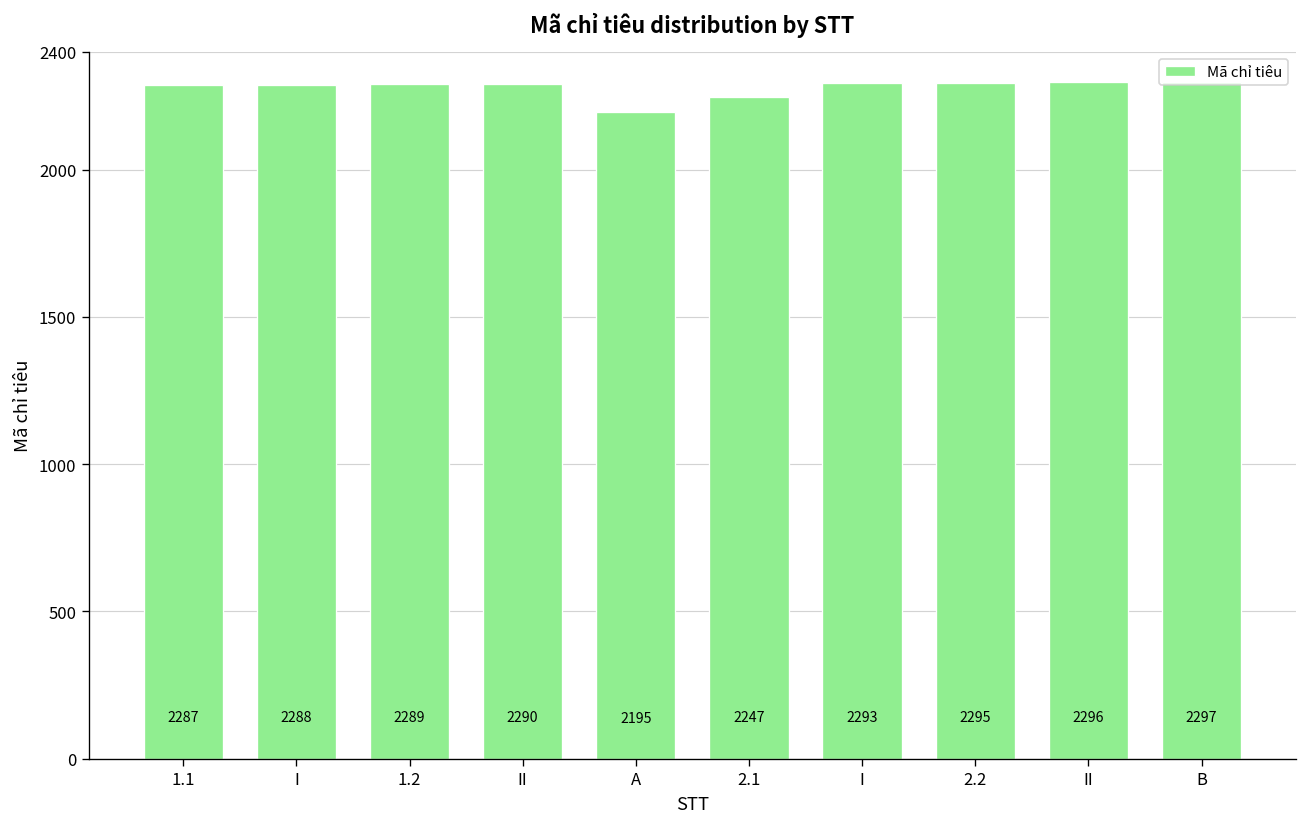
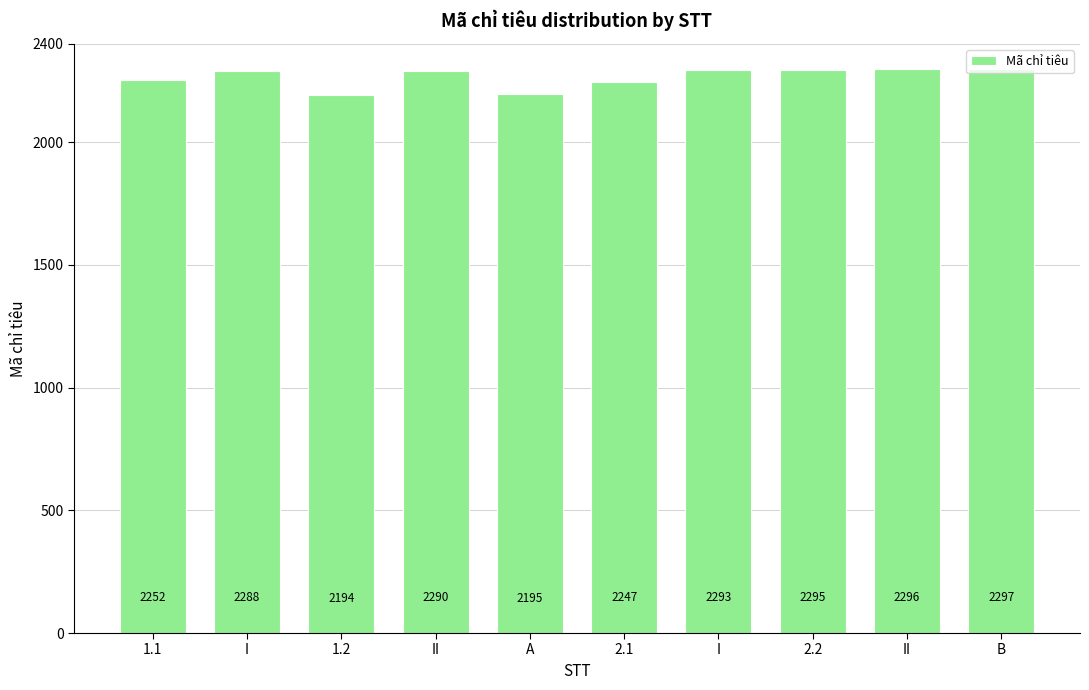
1.1: 2287 -> 2252
1.2: 2289 -> 2194
